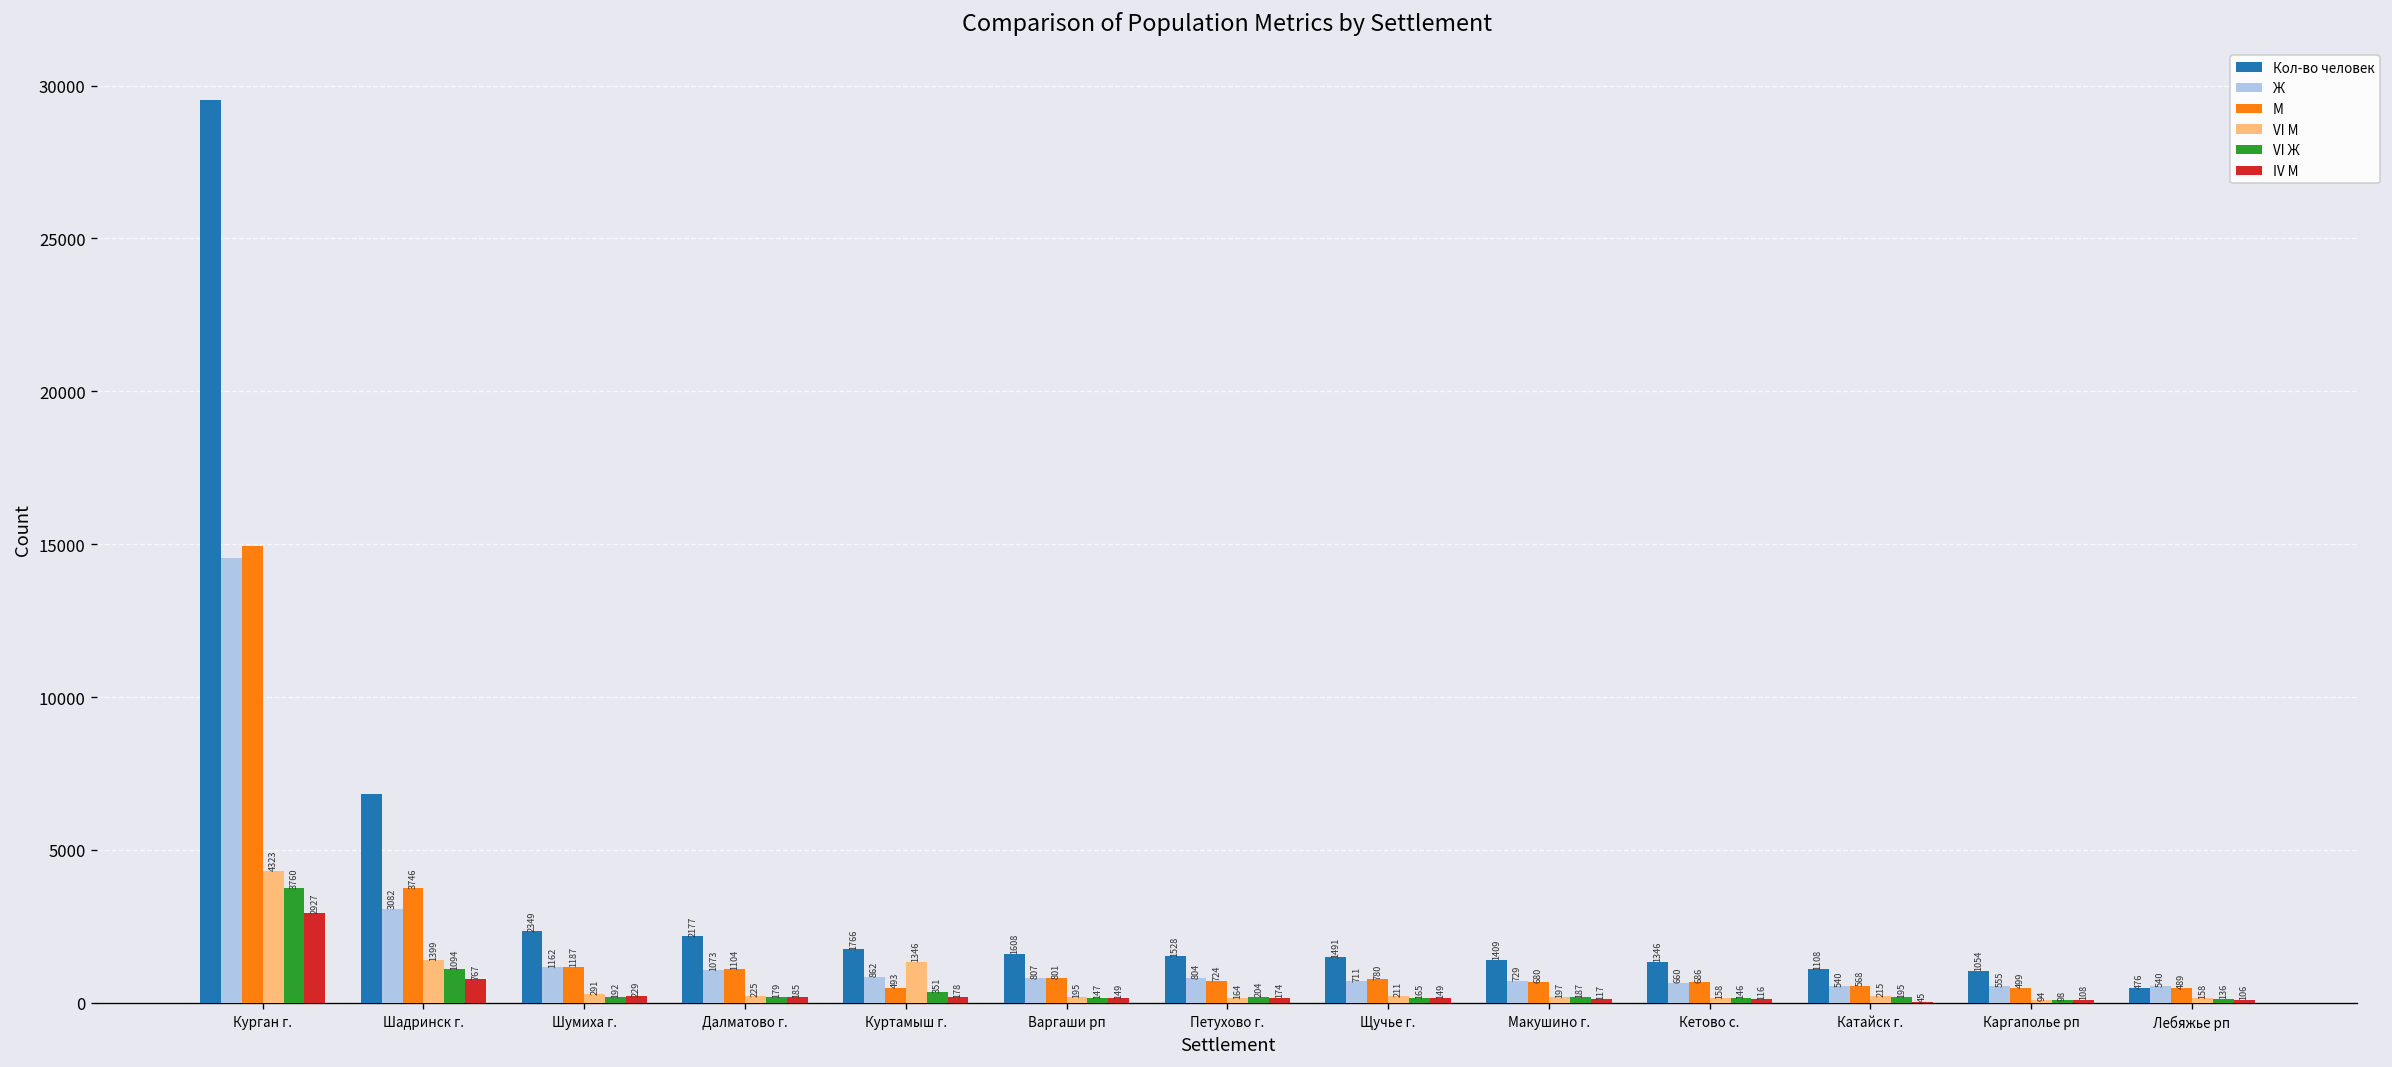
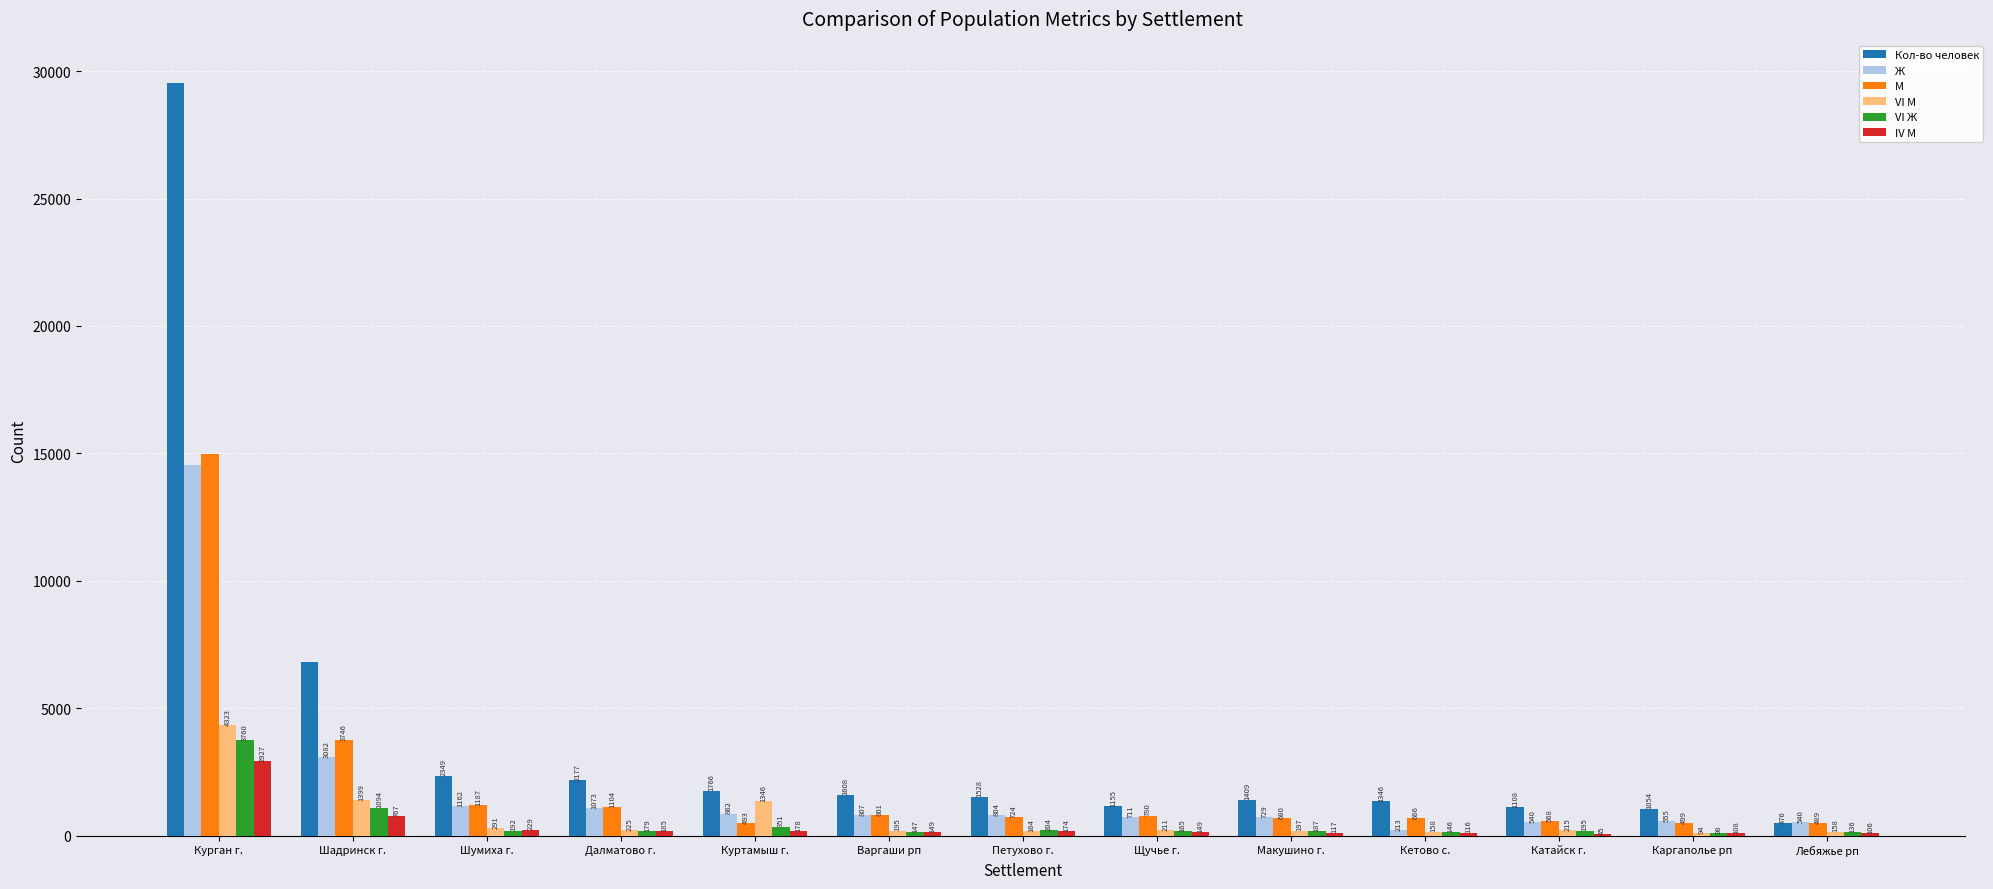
Кол-во человек, Щучье г.: 1491 -> 1155
Ж, Кетово с.: 660 -> 213
